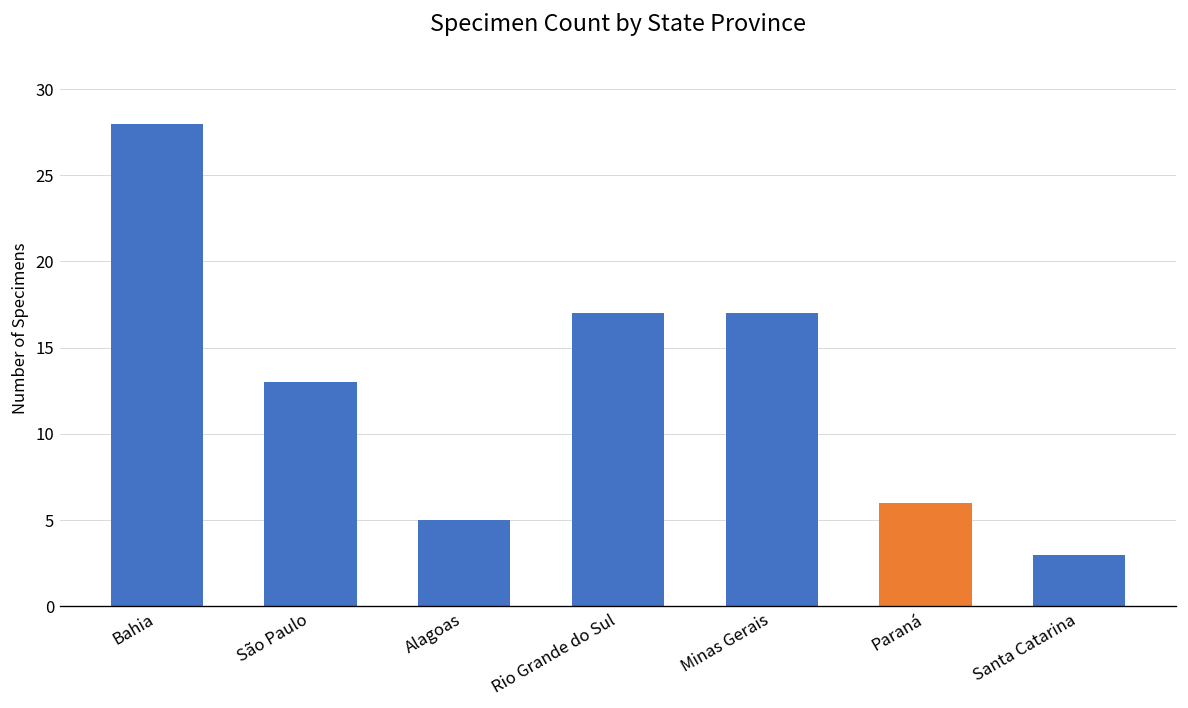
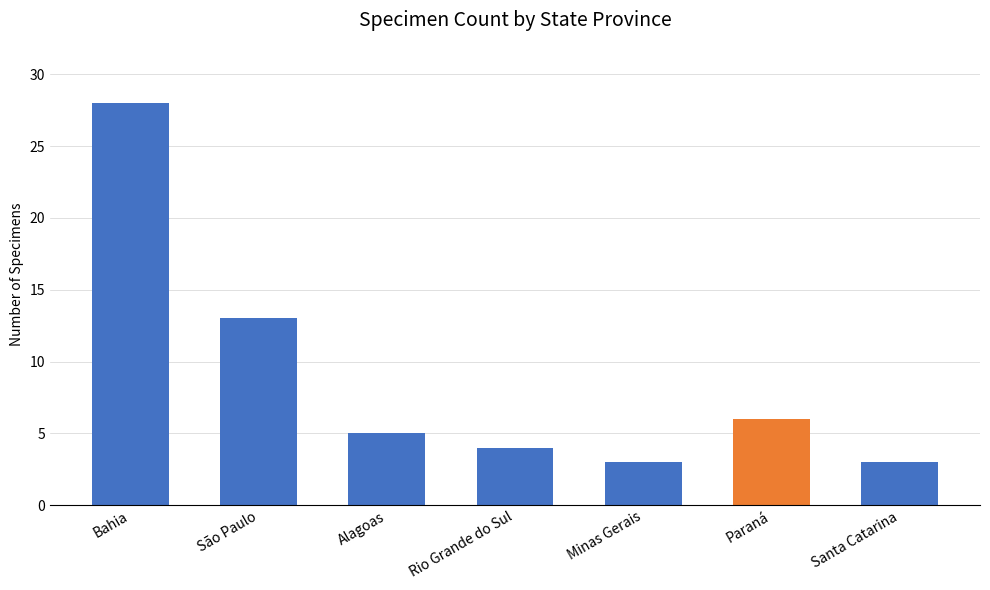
Rio Grande do Sul: 17 -> 4
Minas Gerais: 17 -> 3
